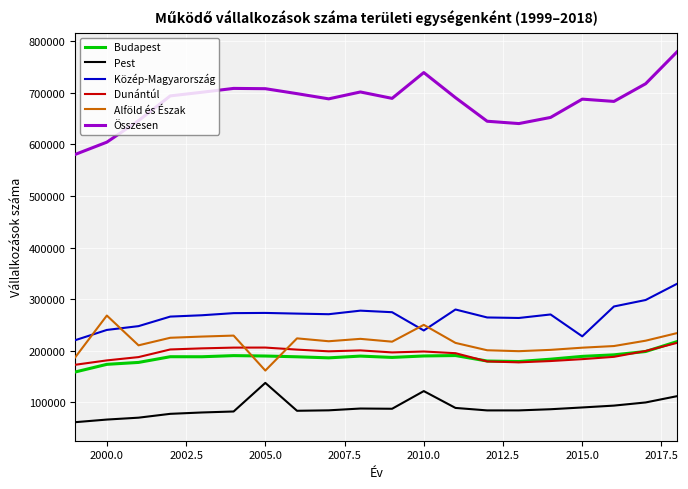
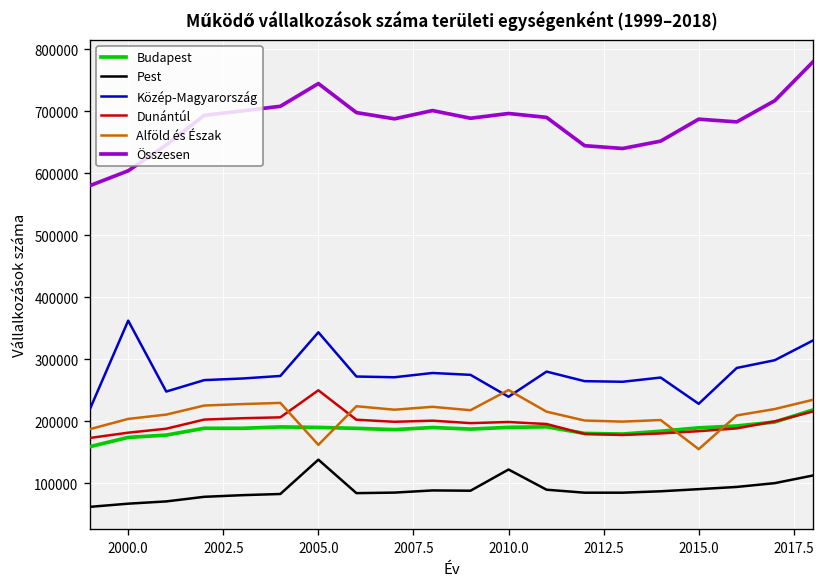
Közép-Magyarország, 2000.0: 240000 -> 360000
Alföld és Észak, 2000.0: 270000 -> 200000
Közép-Magyarország, 2005.0: 270000 -> 340000
Dunántúl, 2005.0: 210000 -> 250000
Összesen, 2005.0: 710000 -> 740000
Összesen, 2010.0: 740000 -> 700000
Alföld és Észak, 2015.0: 210000 -> 150000
